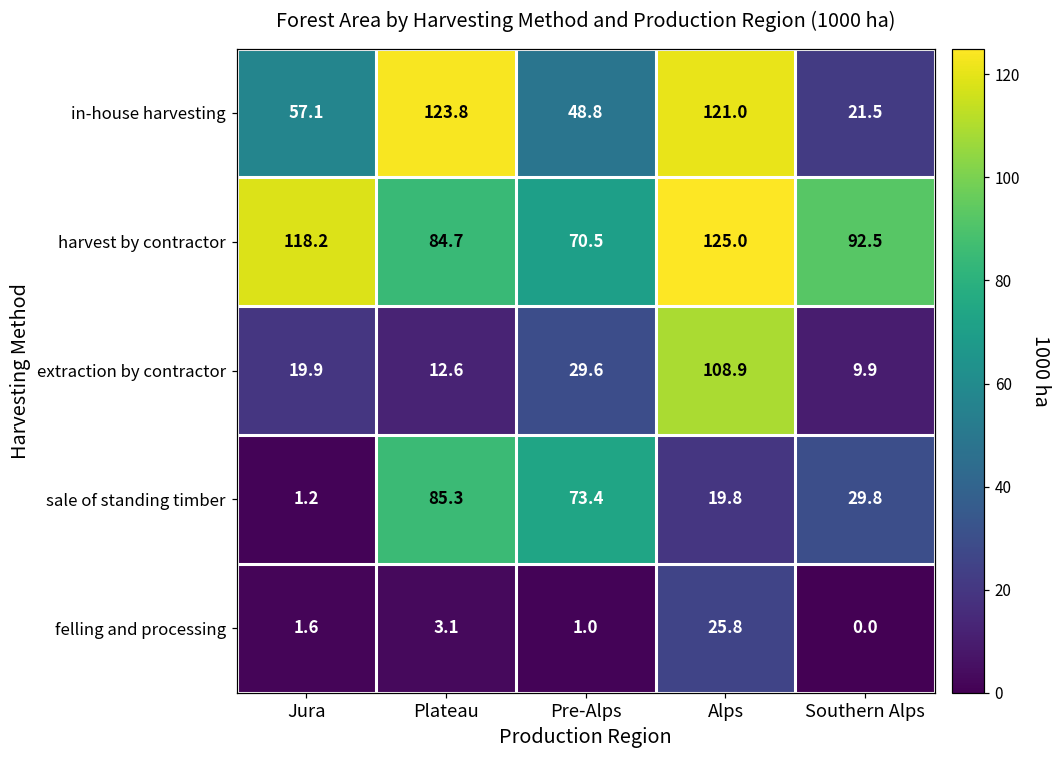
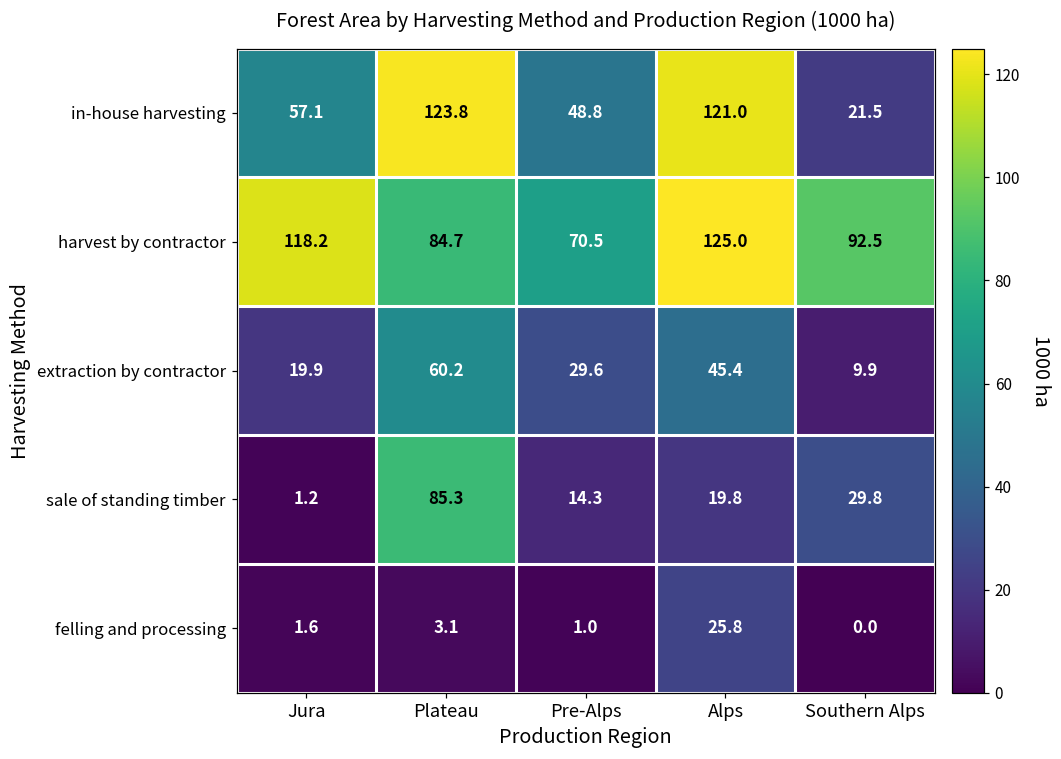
extraction by contractor, Plateau: 12.6 -> 60.2
extraction by contractor, Alps: 108.9 -> 45.4
sale of standing timber, Pre-Alps: 73.4 -> 14.3
